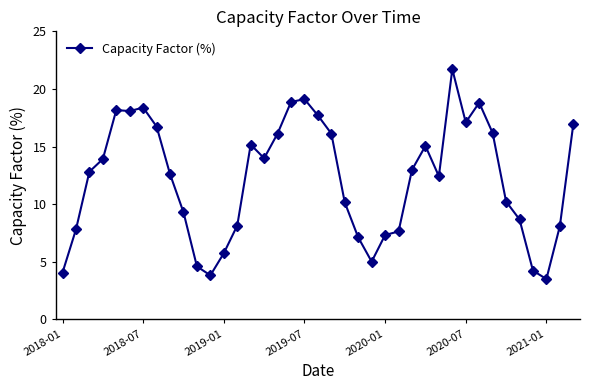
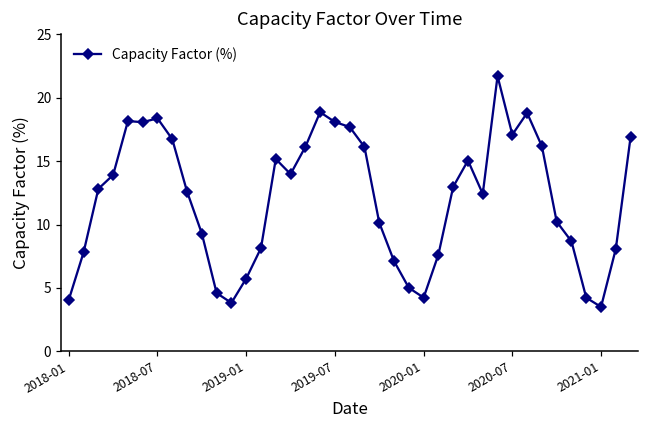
2019-07: 19.1 -> 18.1
2020-01: 7.3 -> 4.2
